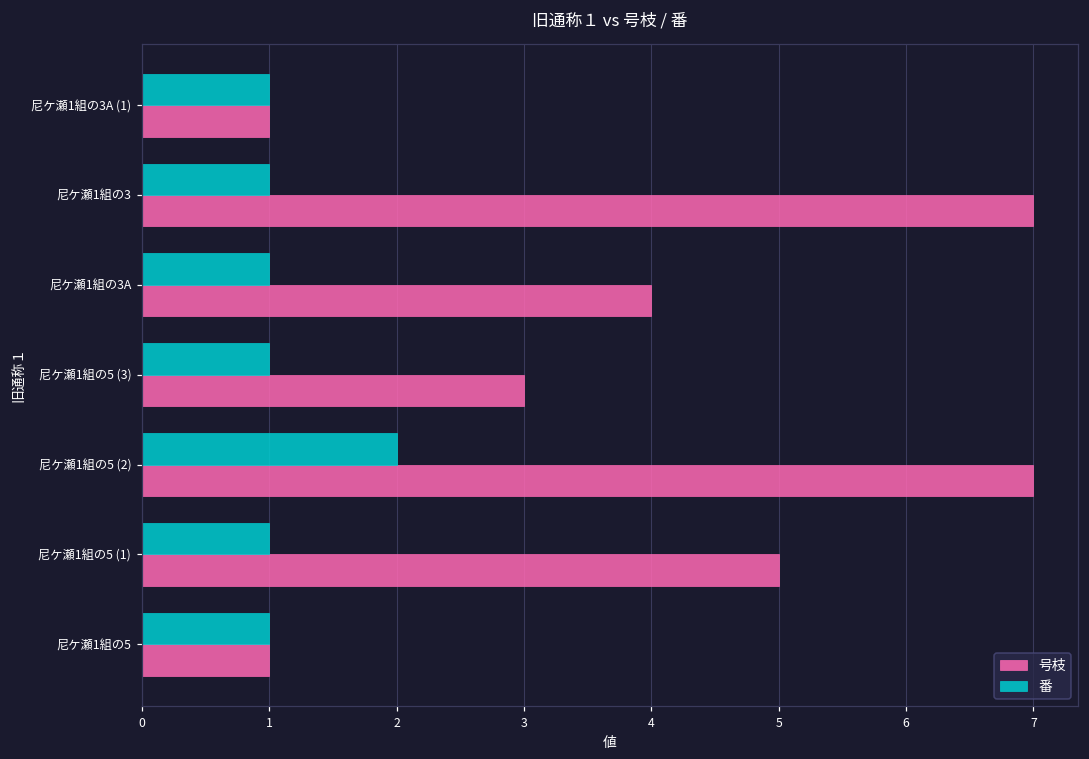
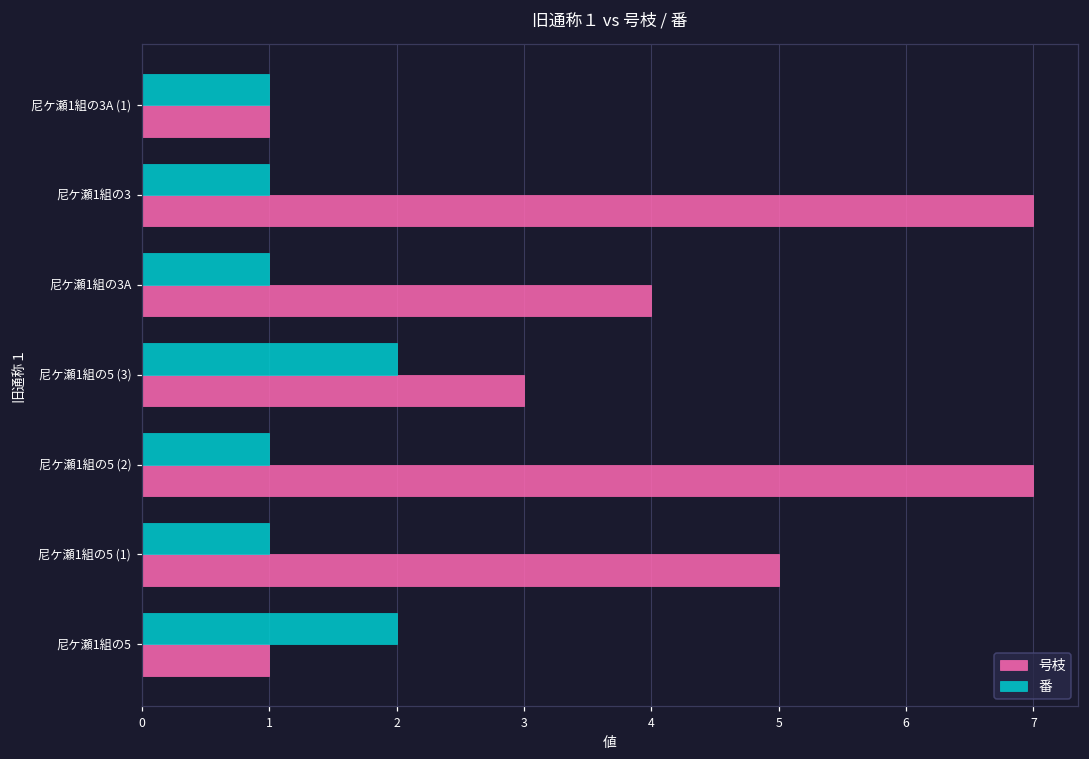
番, 尼ケ瀬1組の5 (3): 1 -> 2
番, 尼ケ瀬1組の5 (2): 2 -> 1
番, 尼ケ瀬1組の5: 1 -> 2
